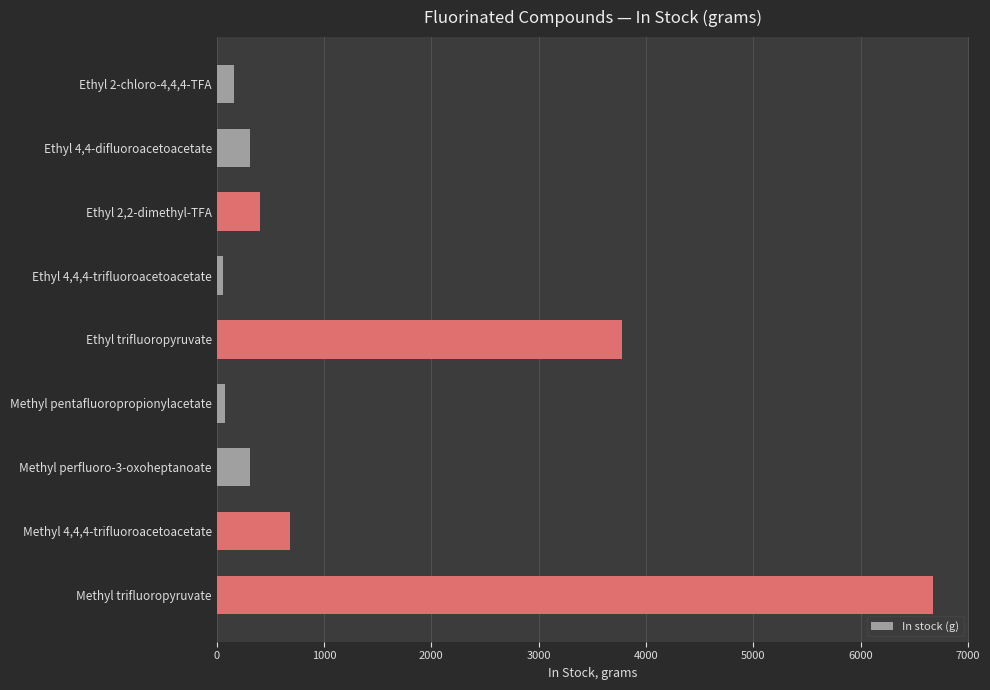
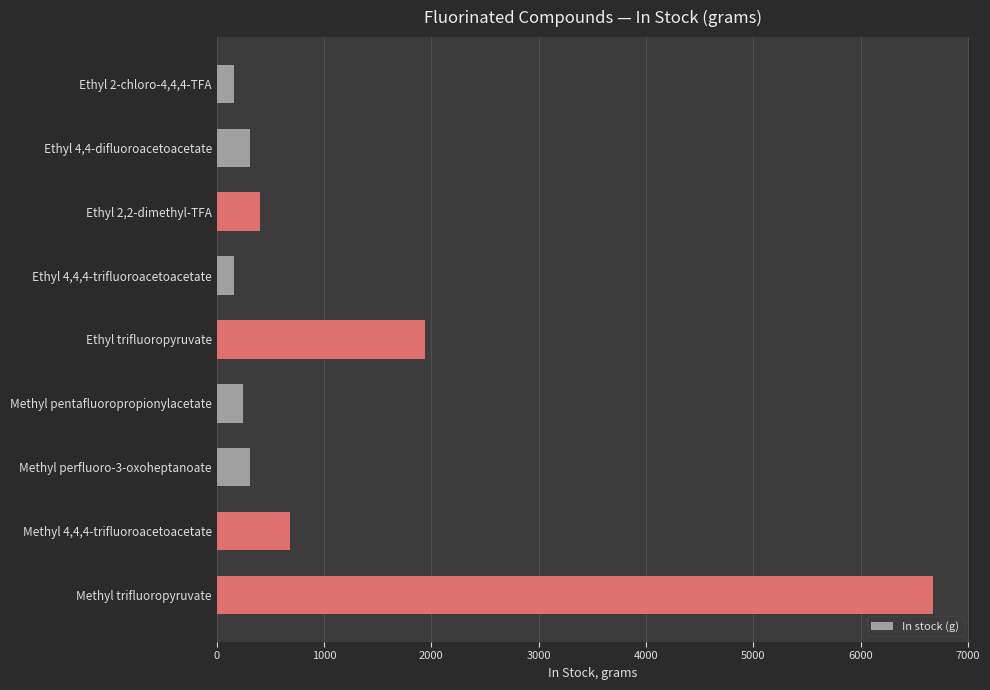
Ethyl 4,4,4-trifluoroacetoacetate: 60 -> 160
Ethyl trifluoropyruvate: 3780 -> 1940
Methyl pentafluoropropionylacetate: 80 -> 240
